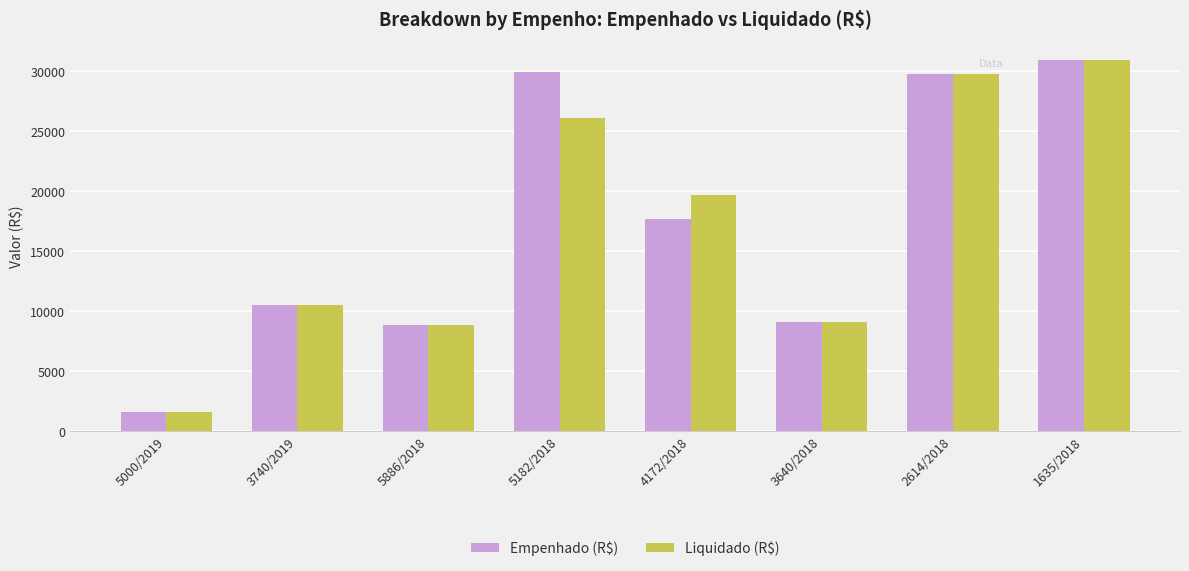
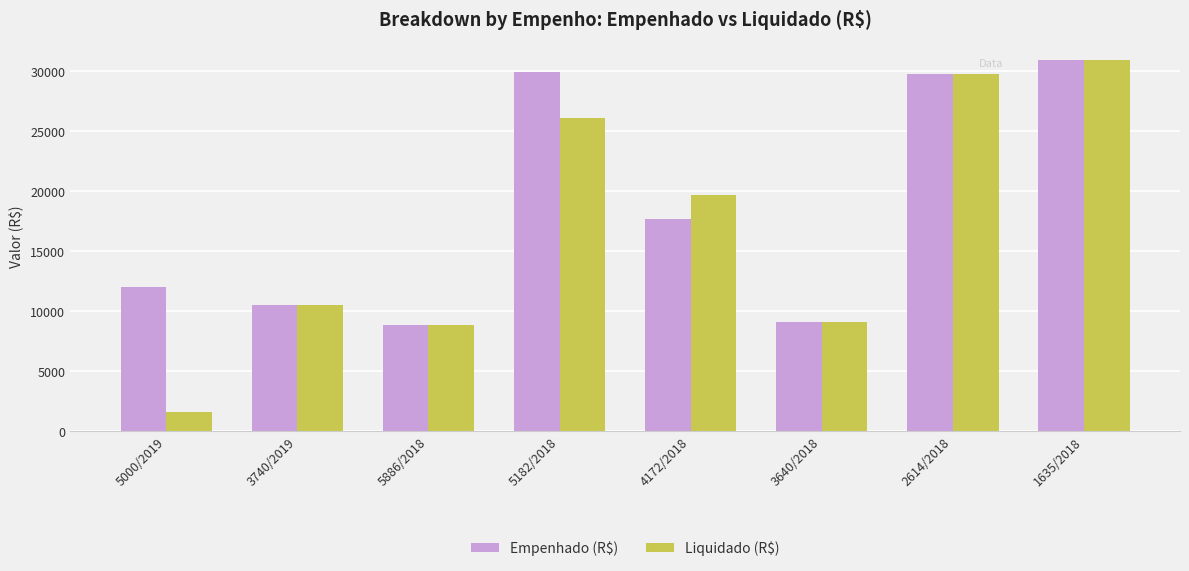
Empenhado (R$), 5000/2019: 1600 -> 12000
